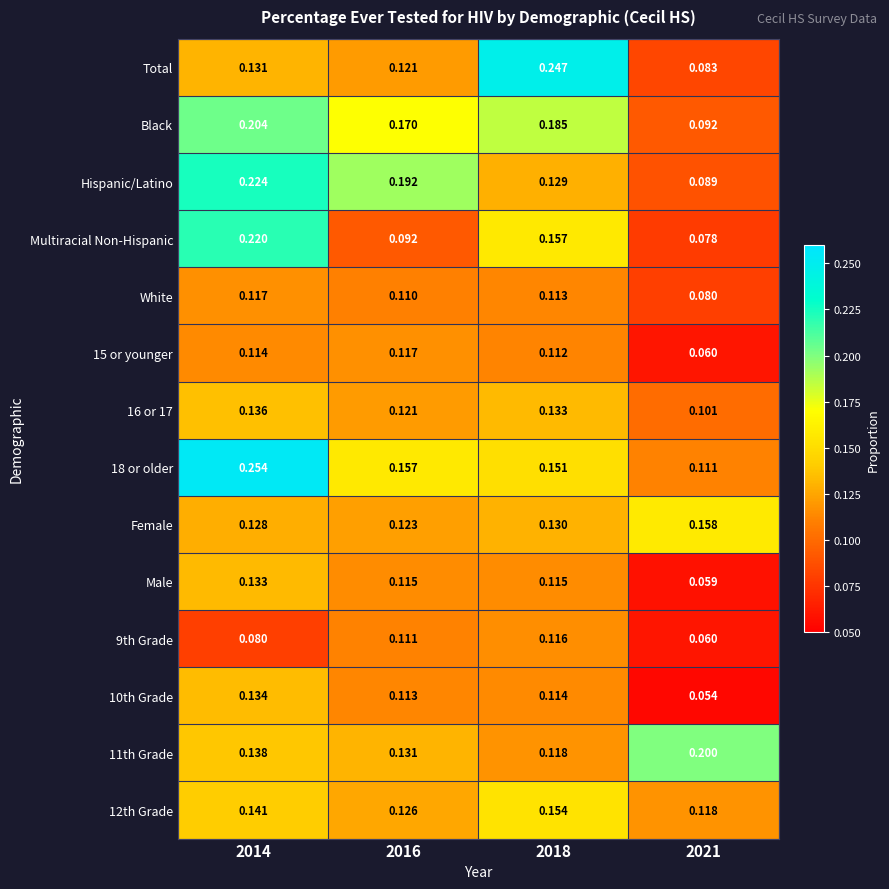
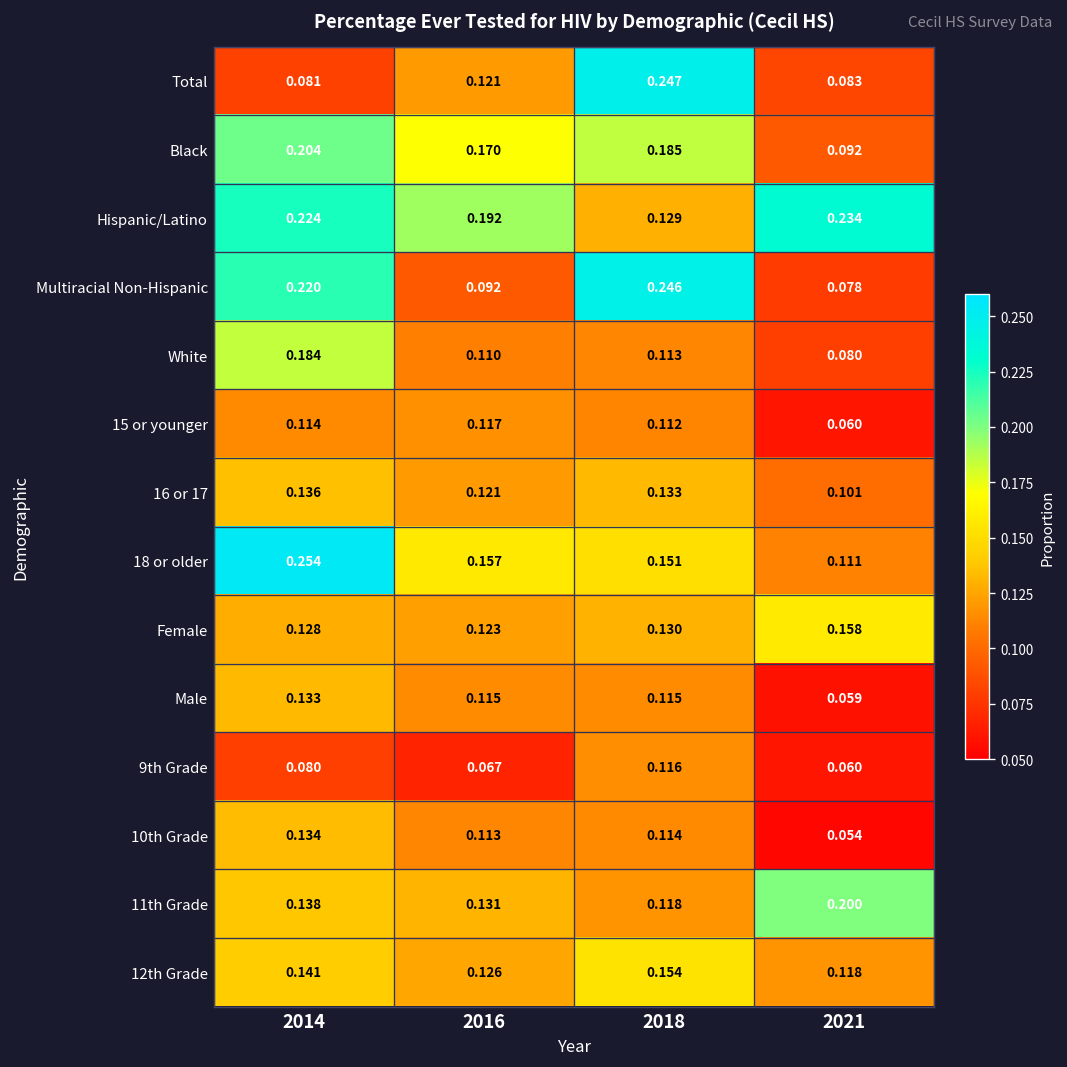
Total, 2014: 0.131 -> 0.081
Hispanic/Latino, 2021: 0.089 -> 0.234
Multiracial Non-Hispanic, 2018: 0.157 -> 0.246
White, 2014: 0.117 -> 0.184
9th Grade, 2016: 0.111 -> 0.067
